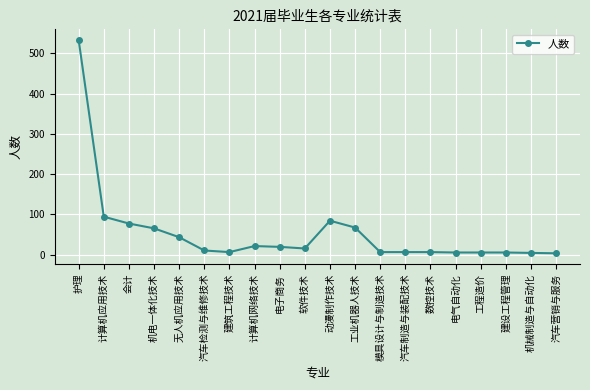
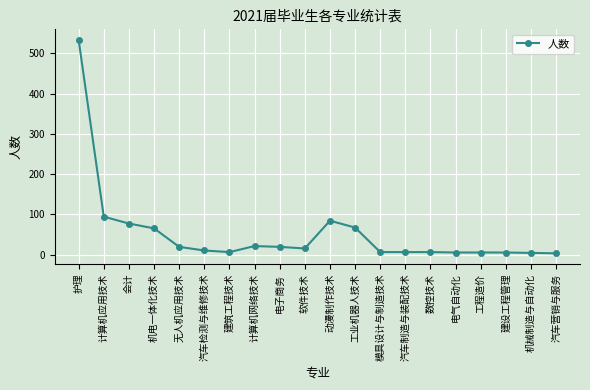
无人机应用技术: 40 -> 20
